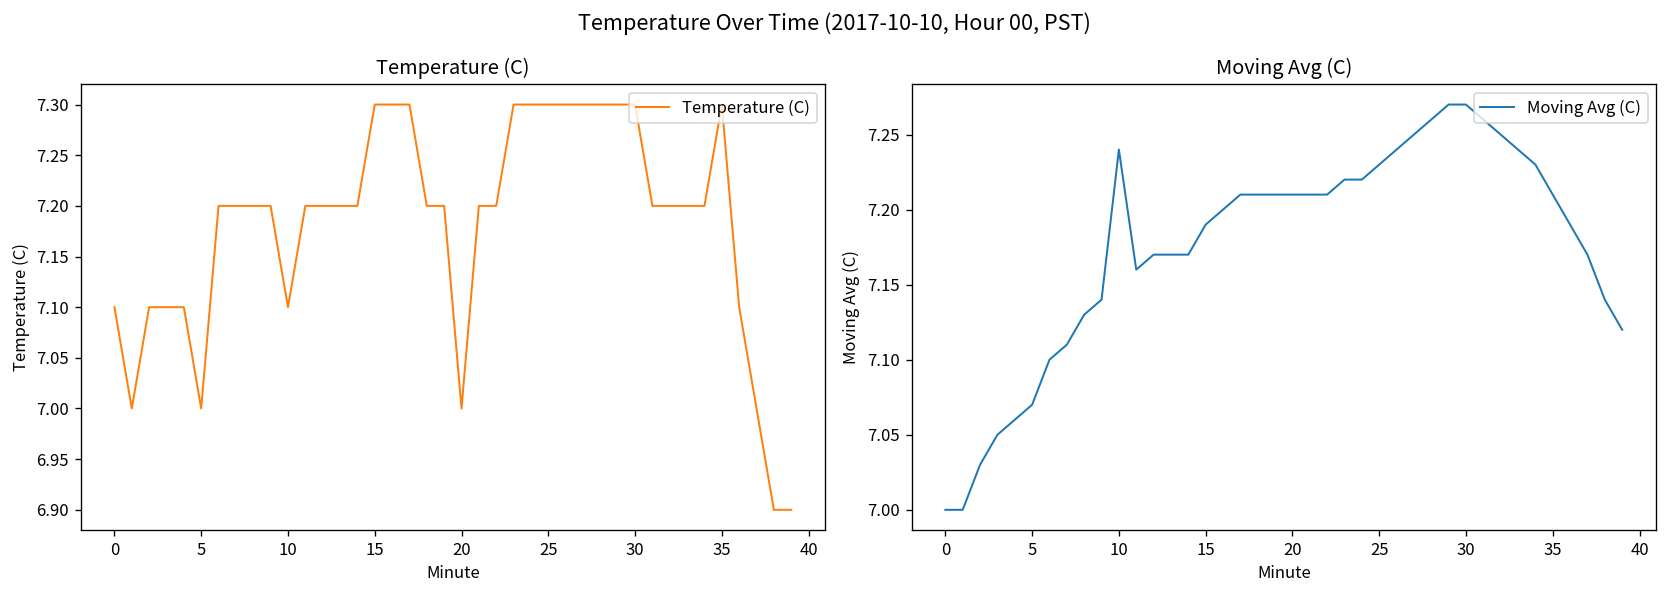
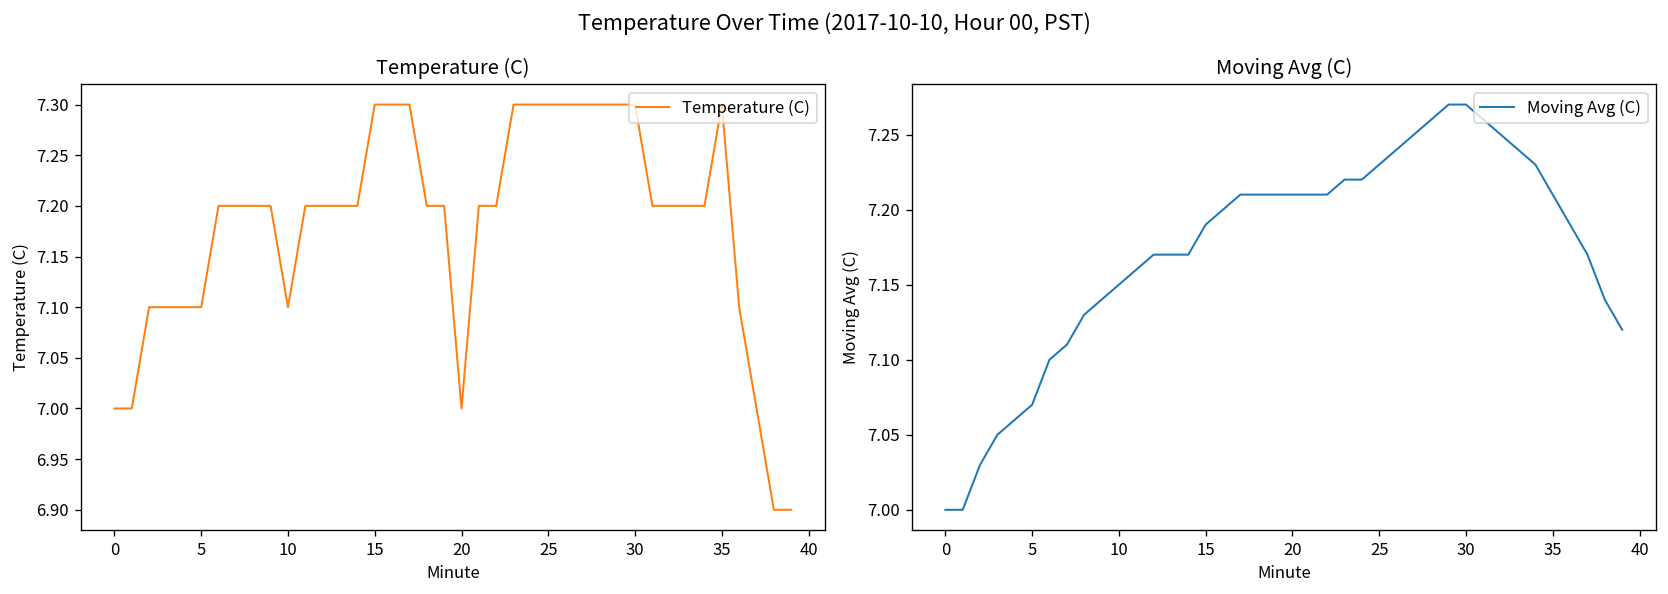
Temperature (C), 0: 7.1 -> 7.0
Temperature (C), 5: 7.0 -> 7.1
Moving Avg (C), 10: 7.24 -> 7.15
